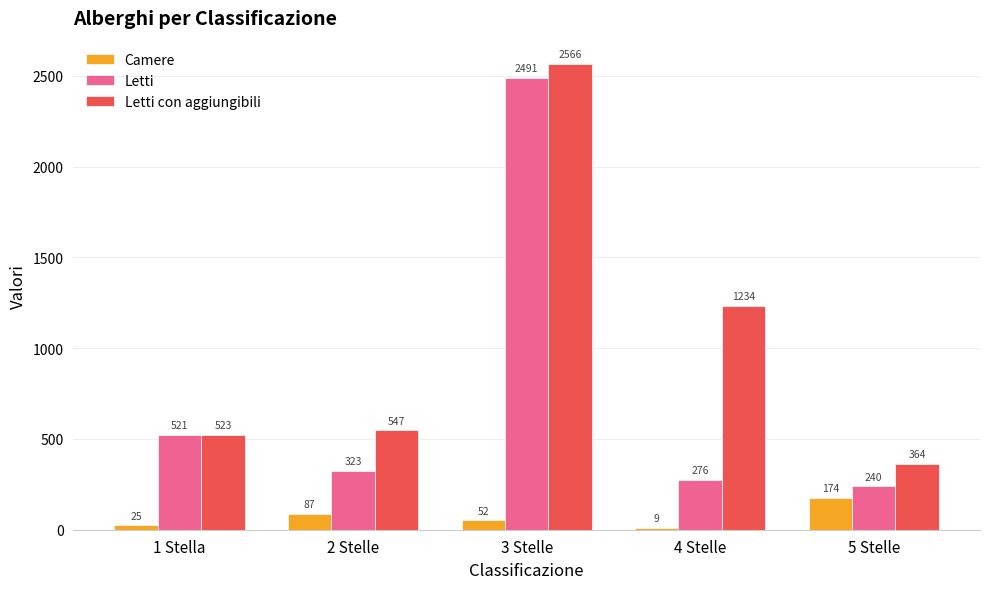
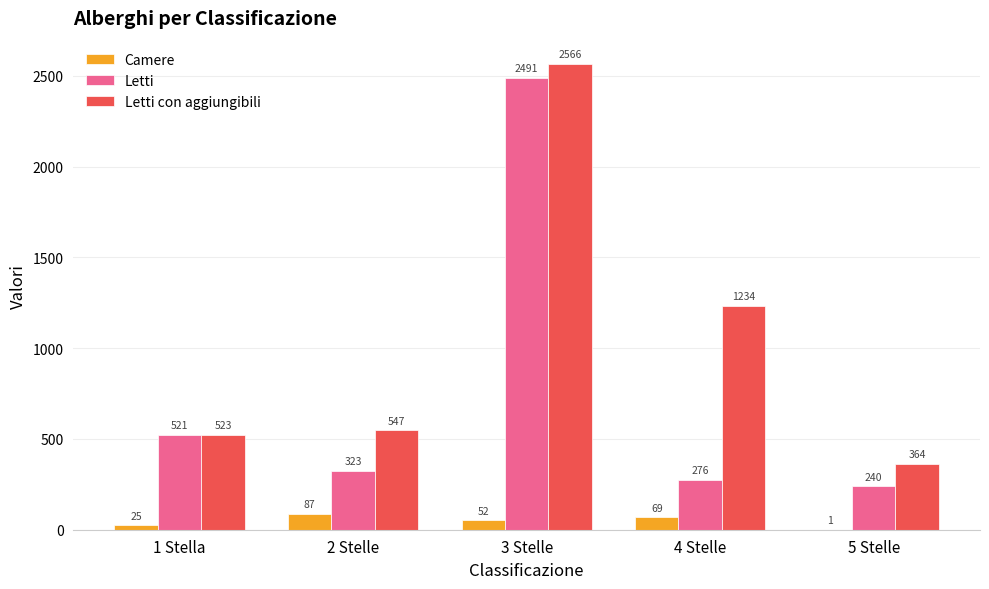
Camere, 4 Stelle: 9 -> 69
Camere, 5 Stelle: 174 -> 1
